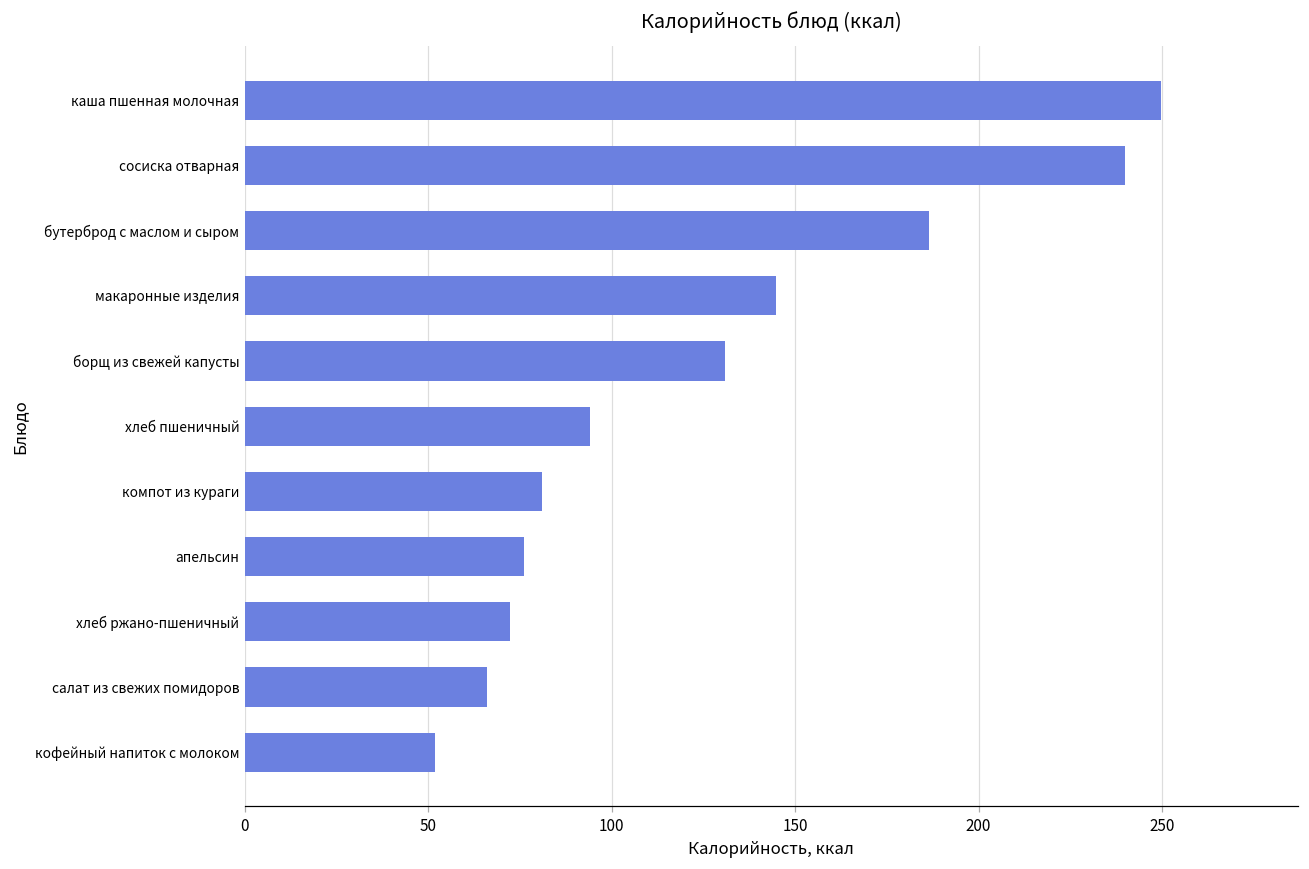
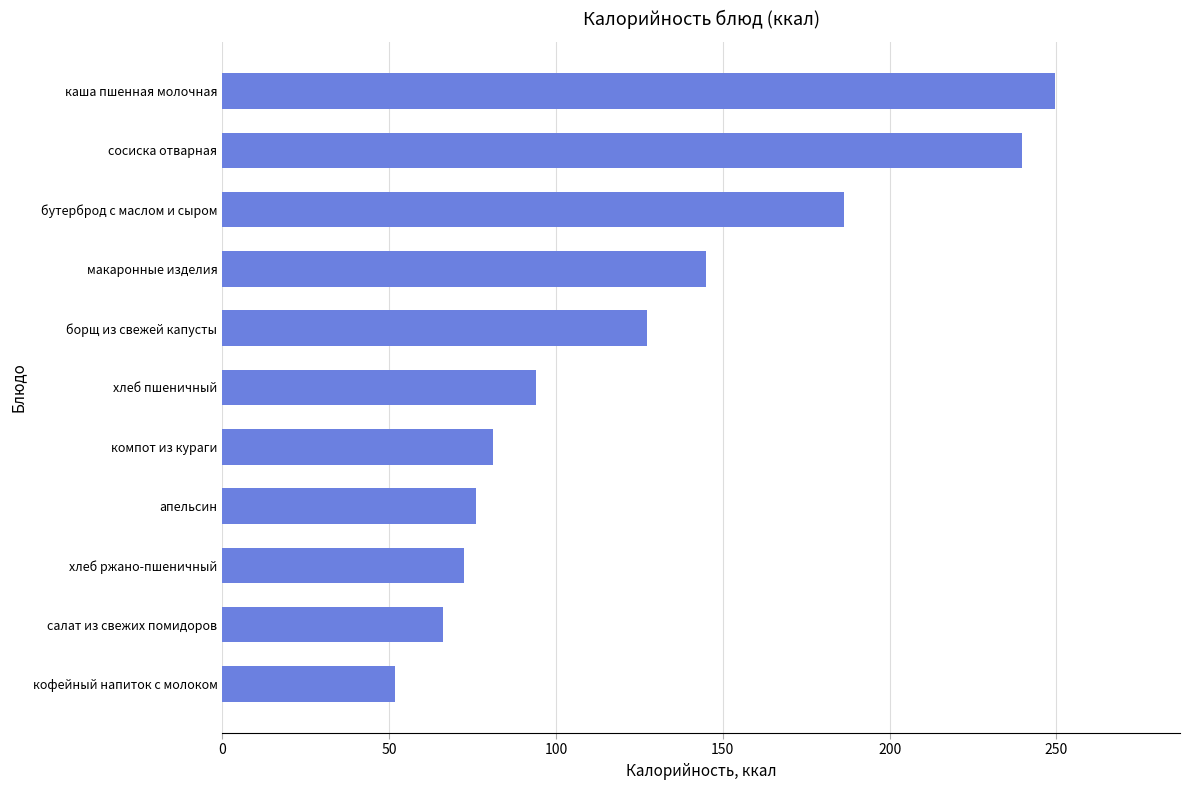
борщ из свежей капусты: 131 -> 127
